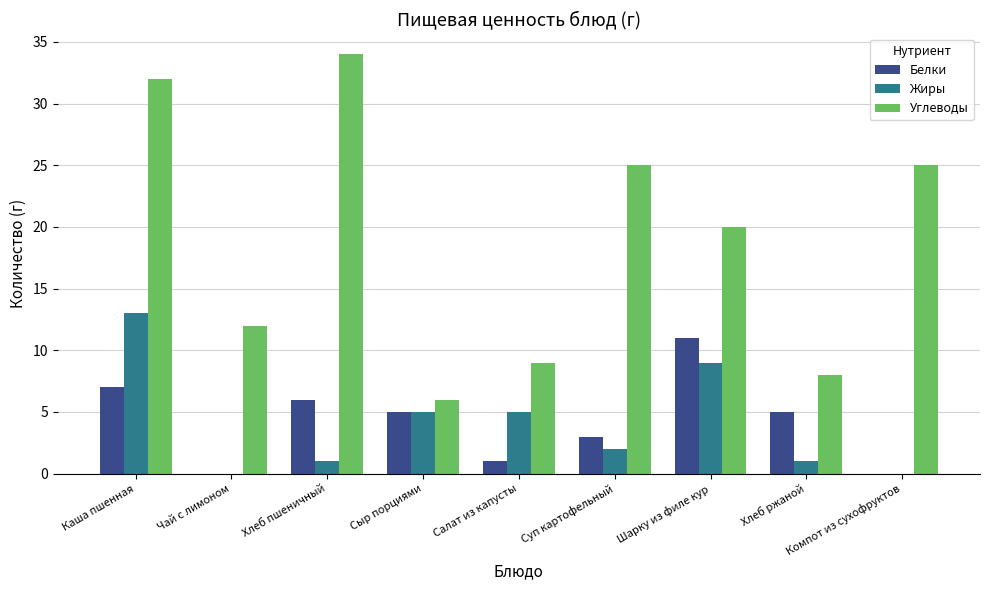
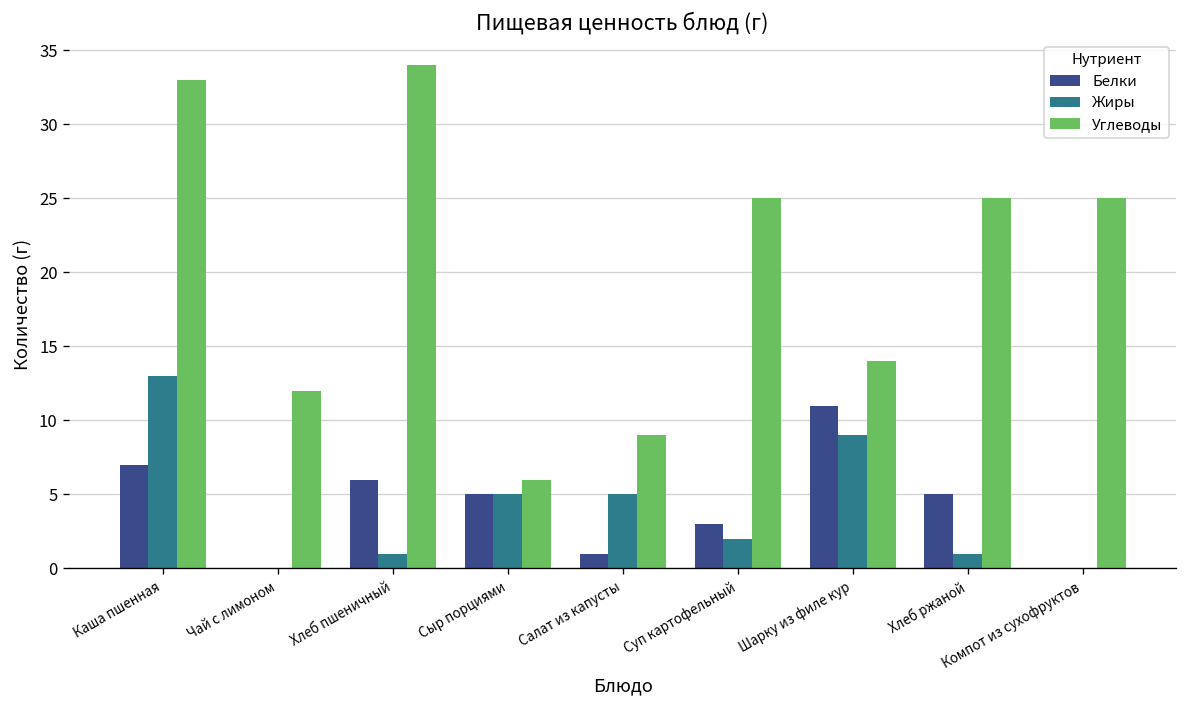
Углеводы, Каша пшенная: 32 -> 33
Углеводы, Шарку из филе кур: 20 -> 14
Углеводы, Хлеб ржаной: 8 -> 25
